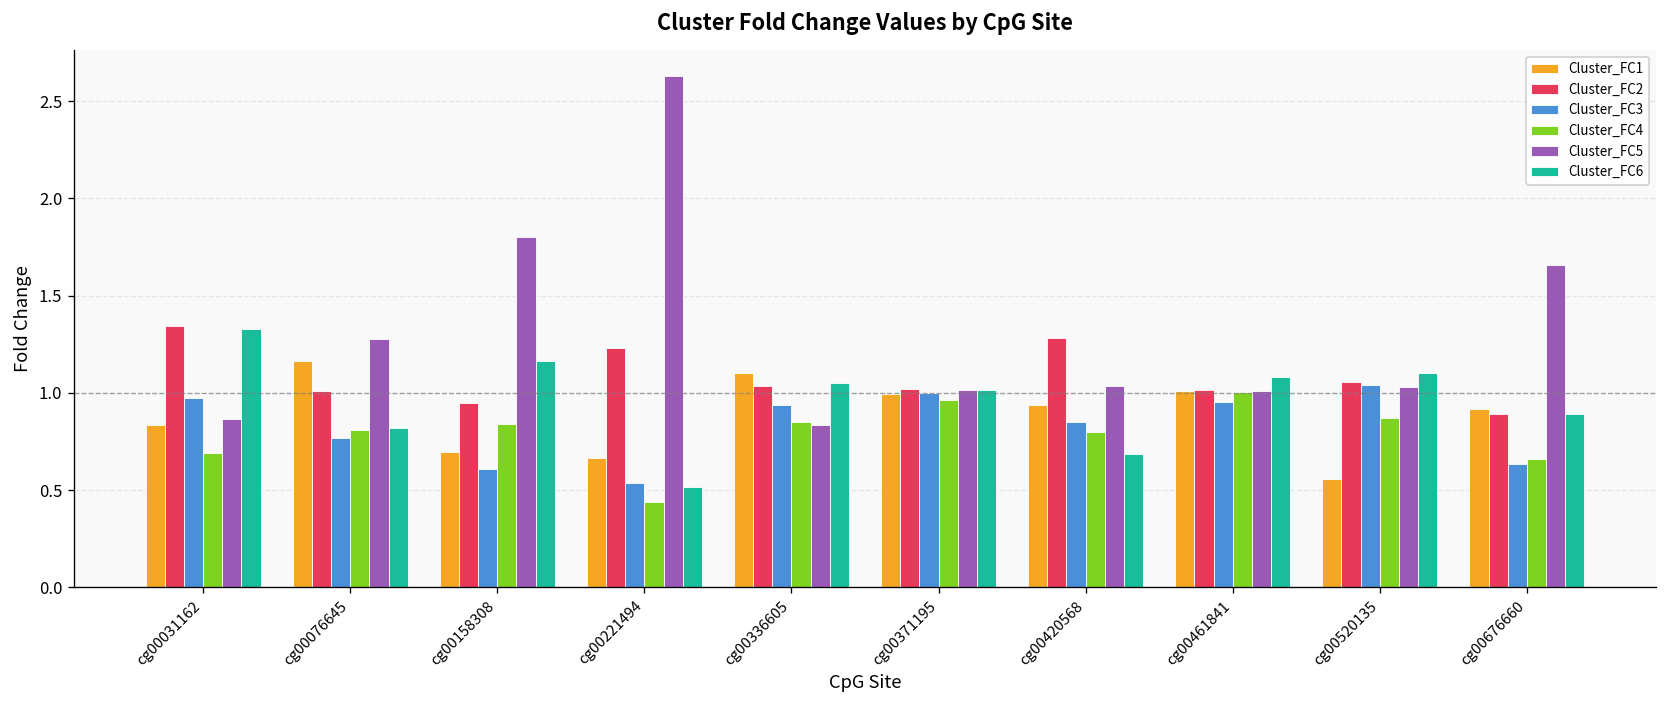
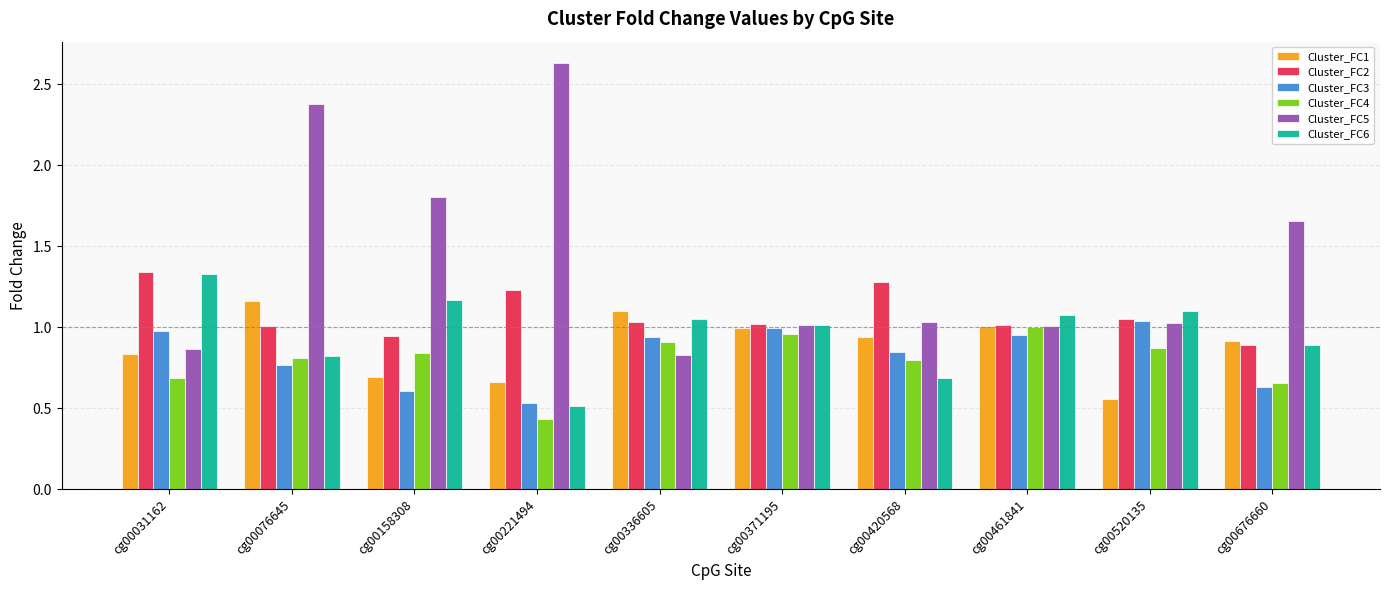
Cluster_FC5, cg00076645: 1.28 -> 2.38
Cluster_FC4, cg00336605: 0.85 -> 0.91
